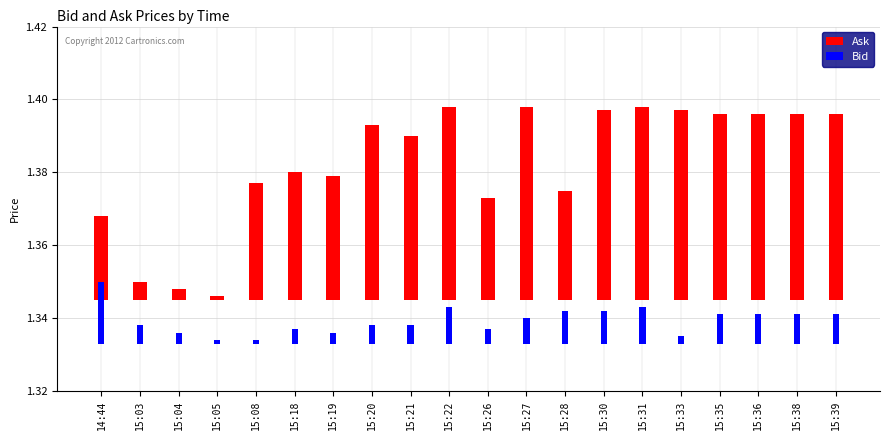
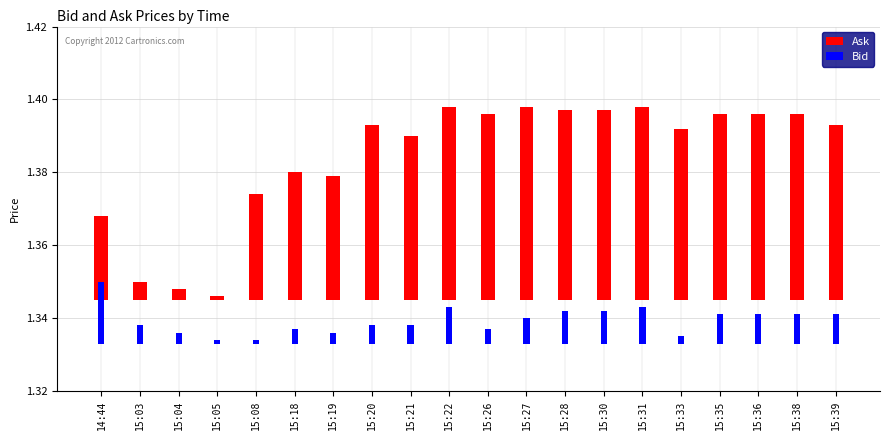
Ask, 15:08: 1.377 -> 1.374
Ask, 15:26: 1.373 -> 1.396
Ask, 15:28: 1.375 -> 1.397
Ask, 15:33: 1.397 -> 1.392
Ask, 15:39: 1.396 -> 1.393
